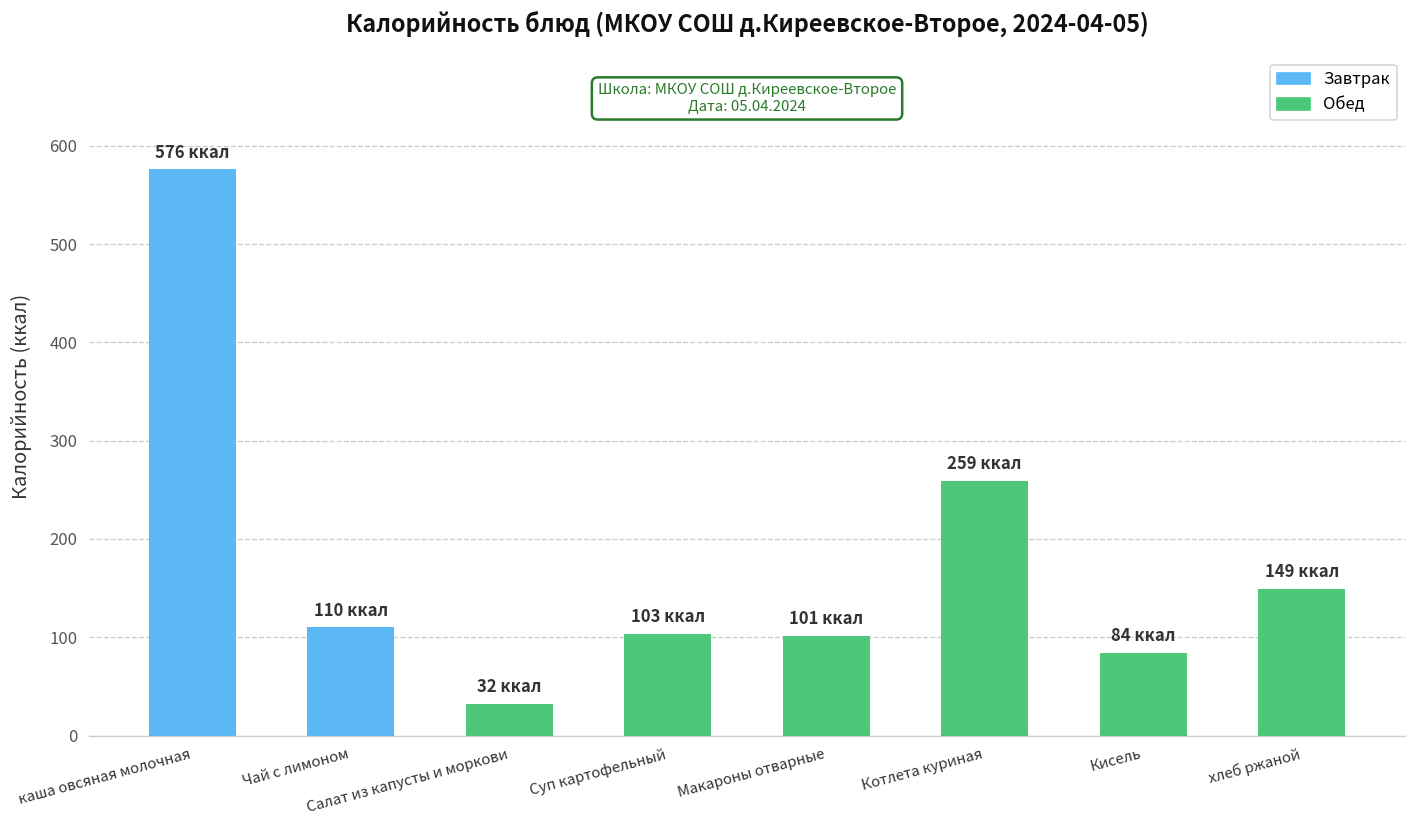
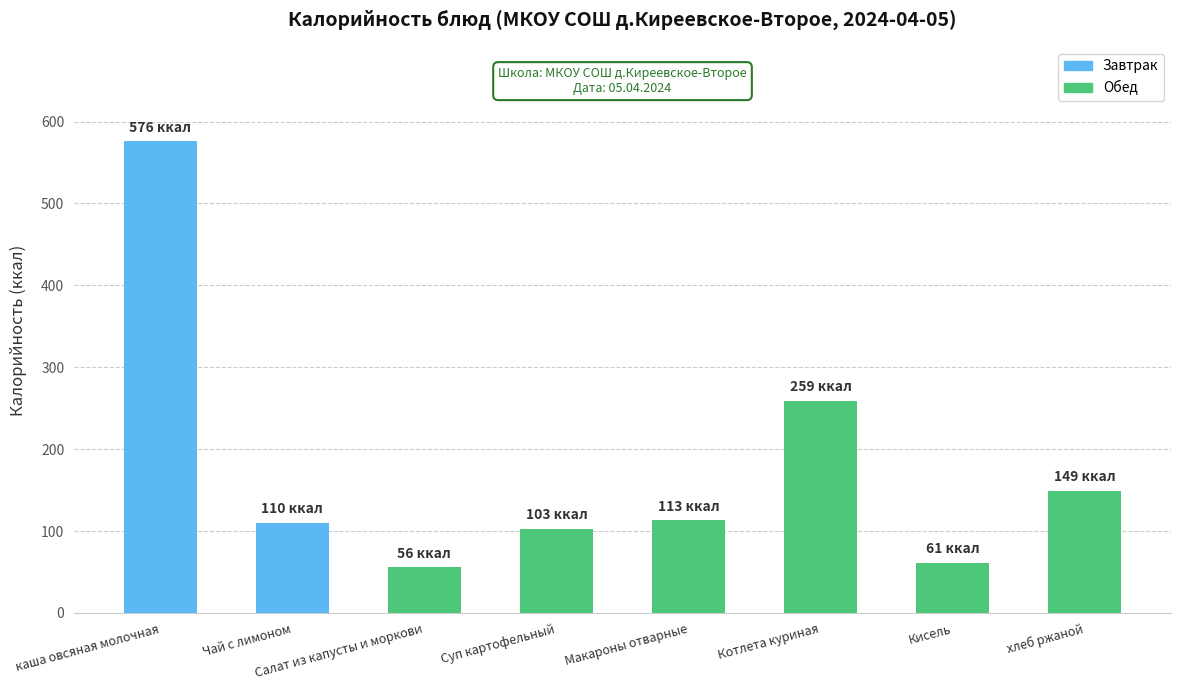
Салат из капусты и моркови: 32 -> 56
Макароны отварные: 101 -> 113
Кисель: 84 -> 61
